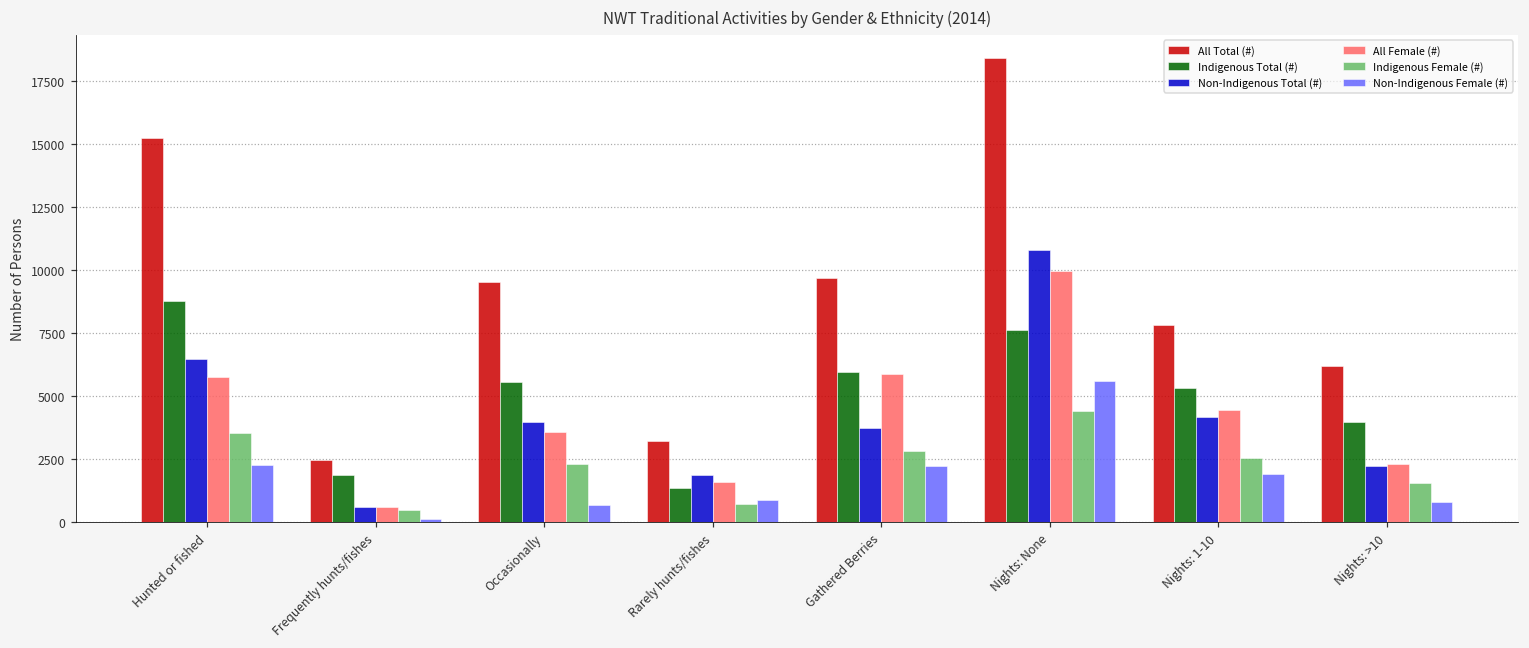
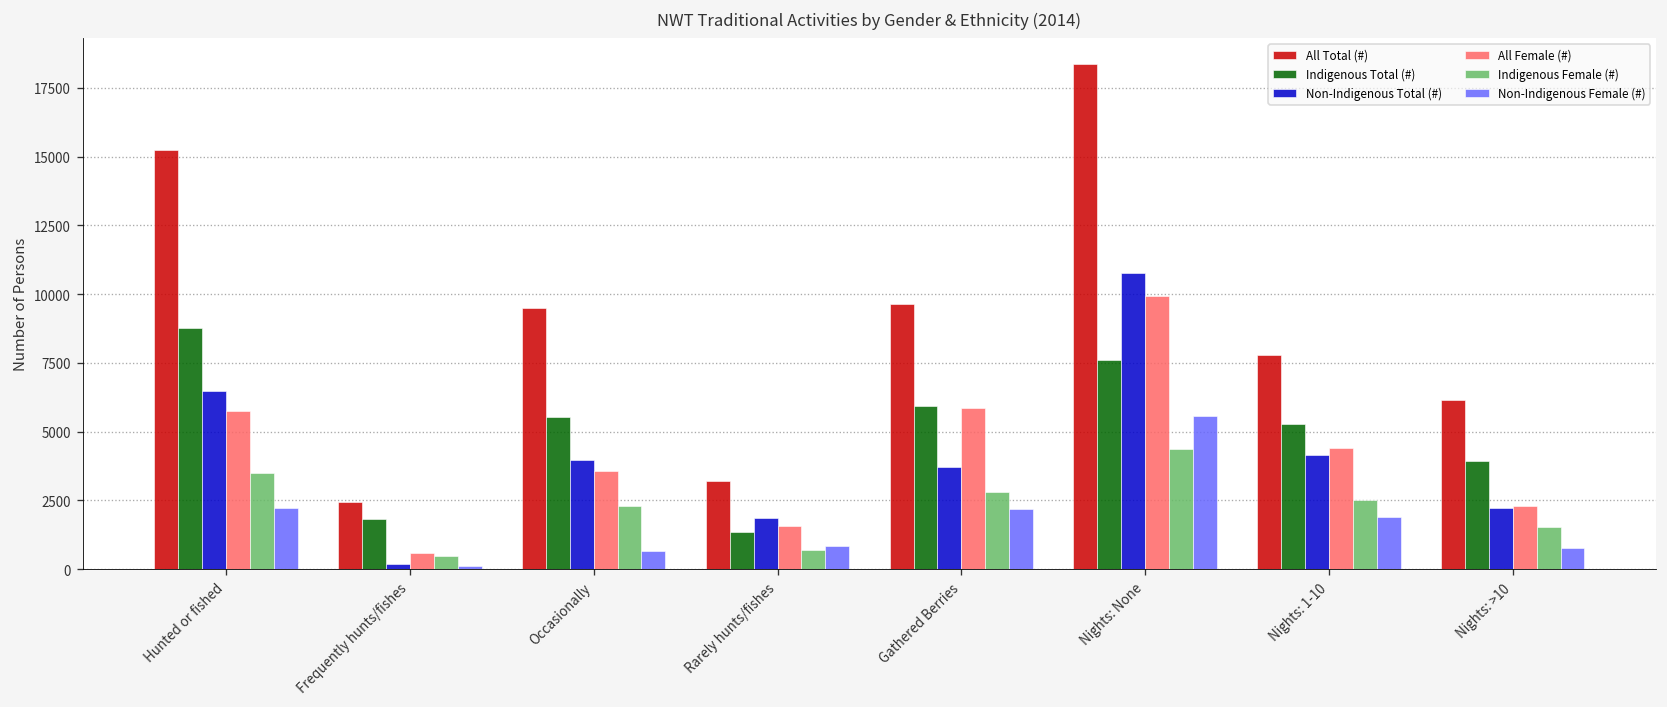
Non-Indigenous Total (#), Frequently hunts/fishes: 600 -> 200
